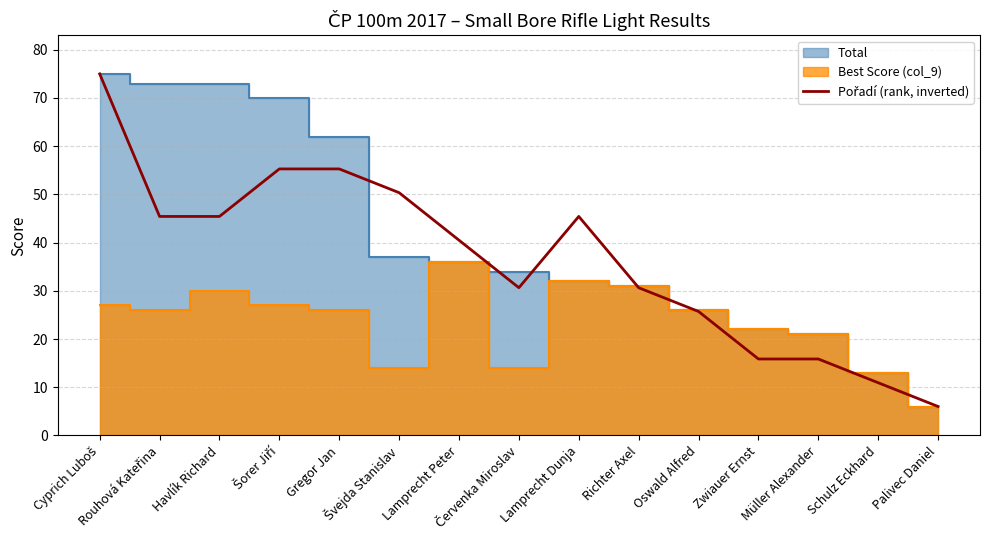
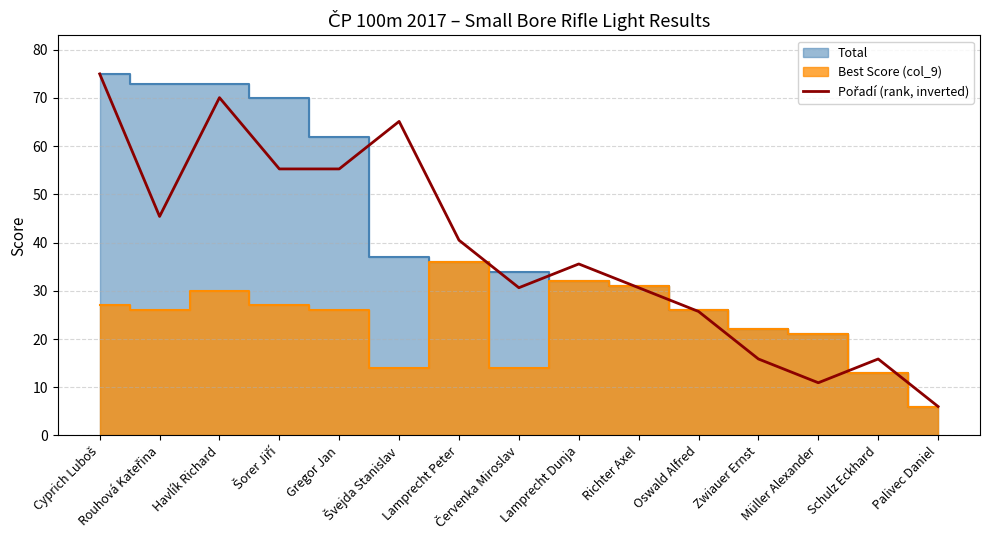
Pořadí (rank, inverted), Havlík Richard: 45 -> 70
Pořadí (rank, inverted), Švejda Stanislav: 50 -> 65
Pořadí (rank, inverted), Lamprecht Dunja: 45 -> 36
Pořadí (rank, inverted), Müller Alexander: 16 -> 11
Pořadí (rank, inverted), Schulz Eckhard: 11 -> 16
